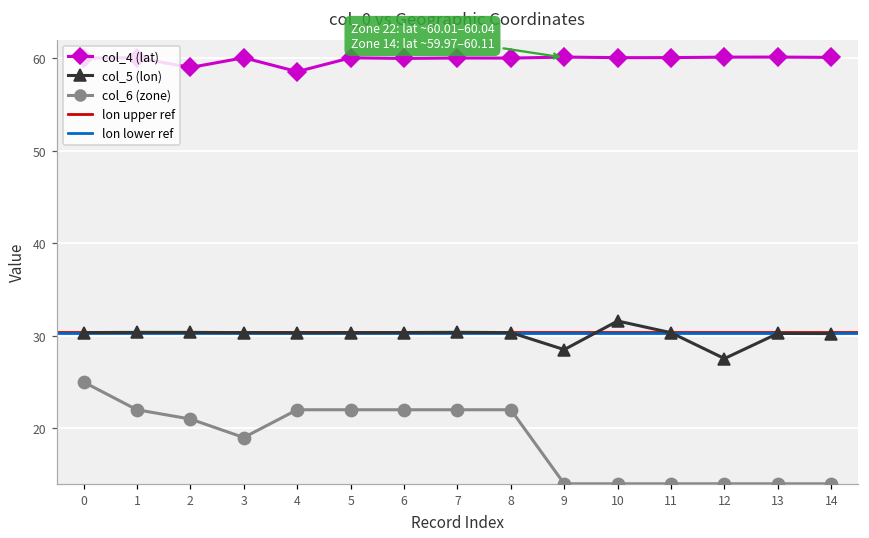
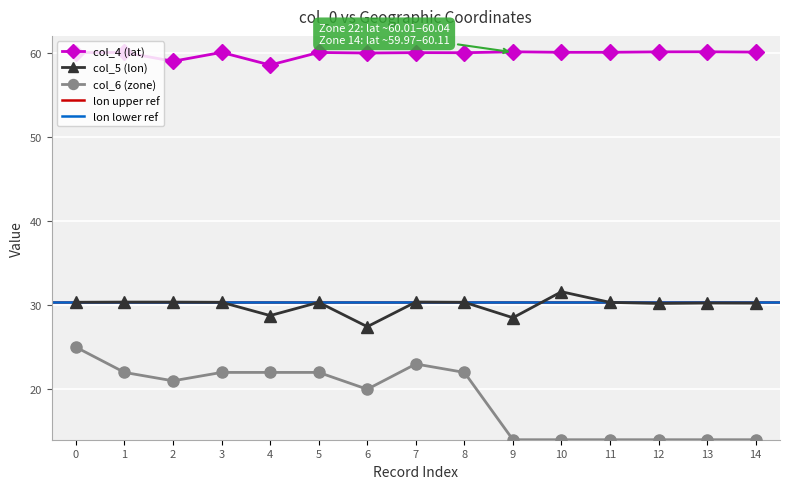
col_6 (zone), 3: 19 -> 22
col_5 (lon), 4: 30 -> 29
col_5 (lon), 6: 30 -> 27
col_6 (zone), 6: 22 -> 20
col_6 (zone), 7: 22 -> 23
col_5 (lon), 12: 28 -> 30
